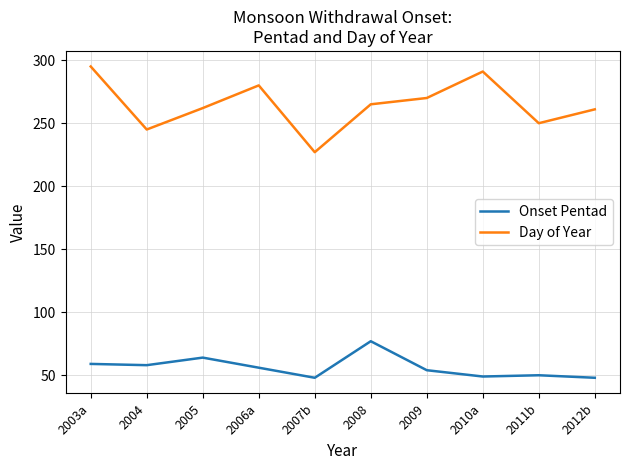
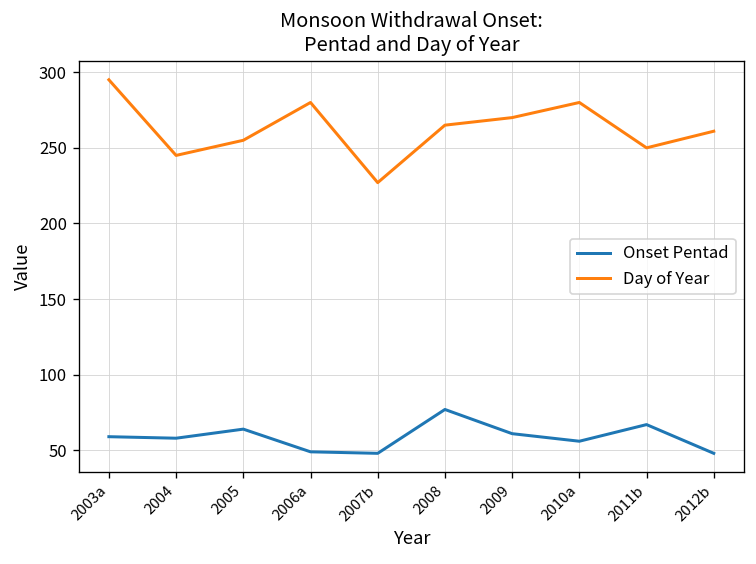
Day of Year, 2005: 262 -> 255
Onset Pentad, 2006a: 56 -> 49
Onset Pentad, 2009: 54 -> 61
Onset Pentad, 2010a: 49 -> 56
Day of Year, 2010a: 291 -> 280
Onset Pentad, 2011b: 50 -> 67
